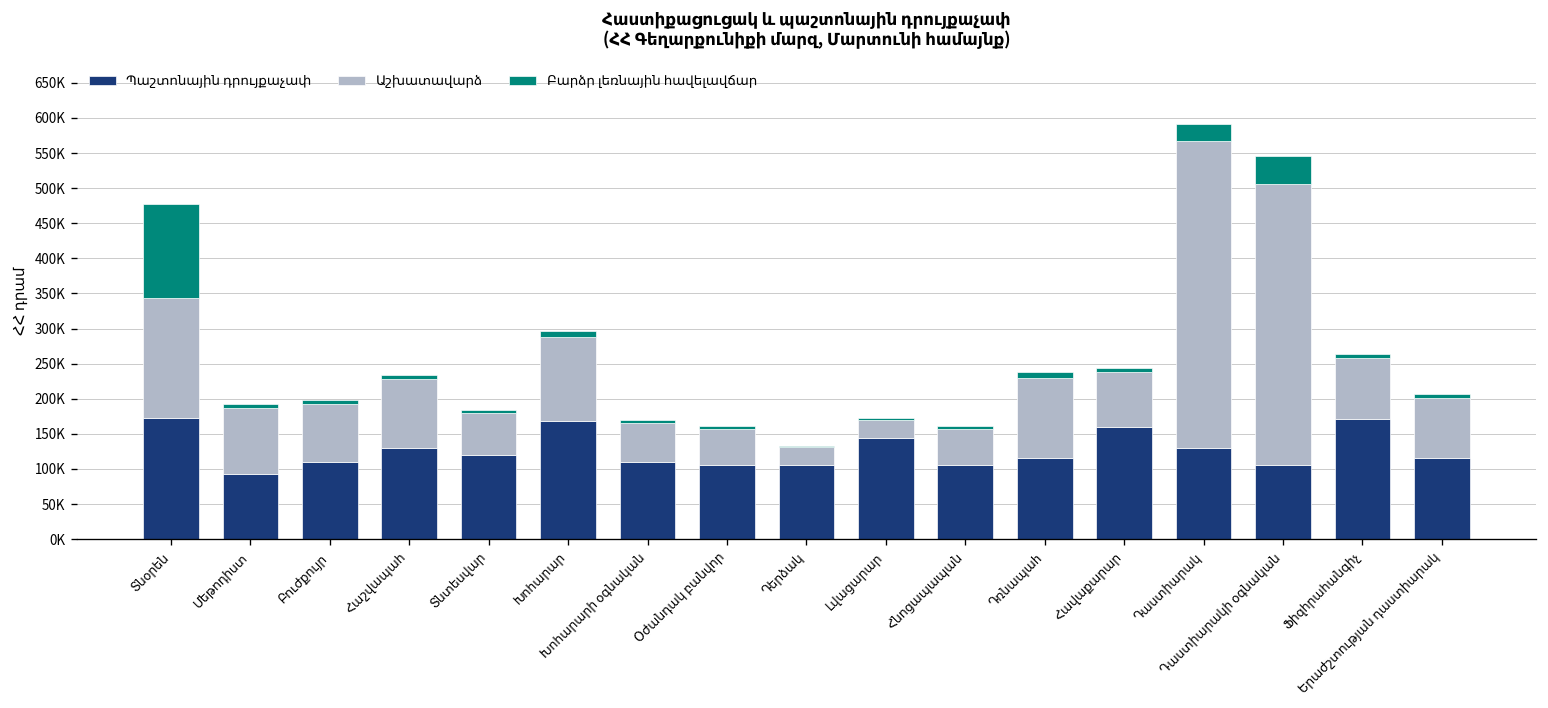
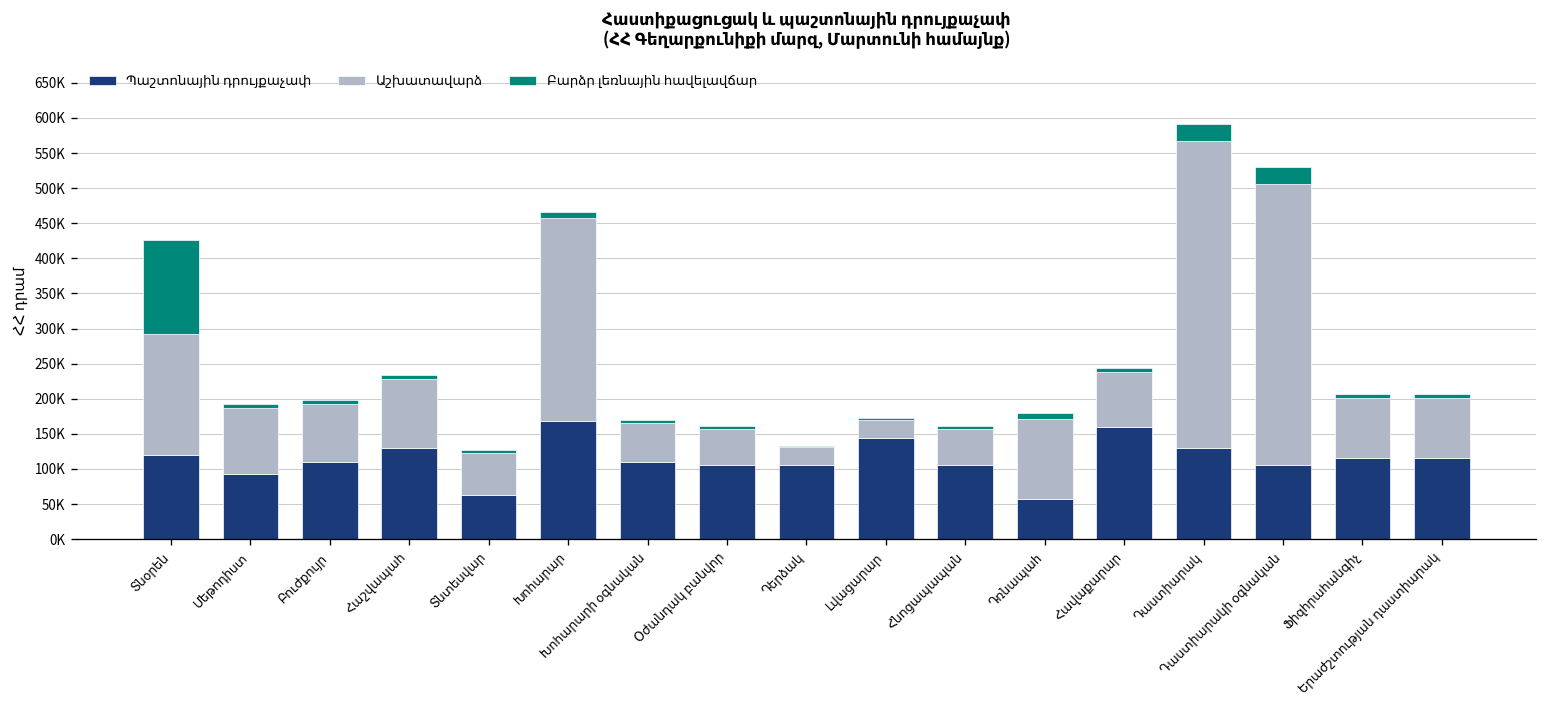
Պաշտոնային դրույքաչափ, Տնօրեն: 170000 -> 120000
Պաշտոնային դրույքաչափ, Տնտեսվար: 120000 -> 60000
Աշխատավարձ, Խոհարար: 120000 -> 290000
Պաշտոնային դրույքաչափ, Դռնապաh: 120000 -> 60000
Բարձր լեռնային հավելավճար, Դաստիարակի օգնական: 40000 -> 20000
Պաշտոնային դրույքաչափ, Ֆիզհրահանգիչ: 170000 -> 120000
